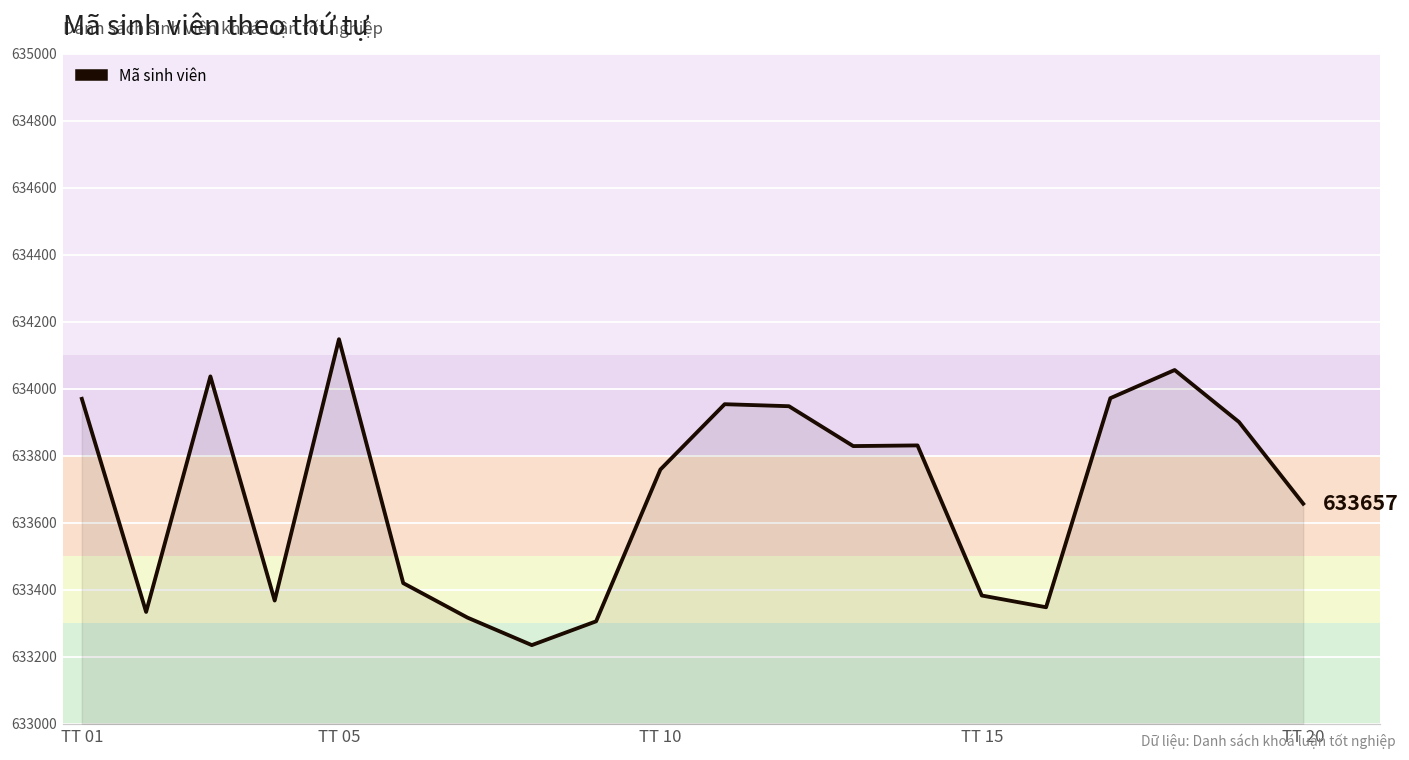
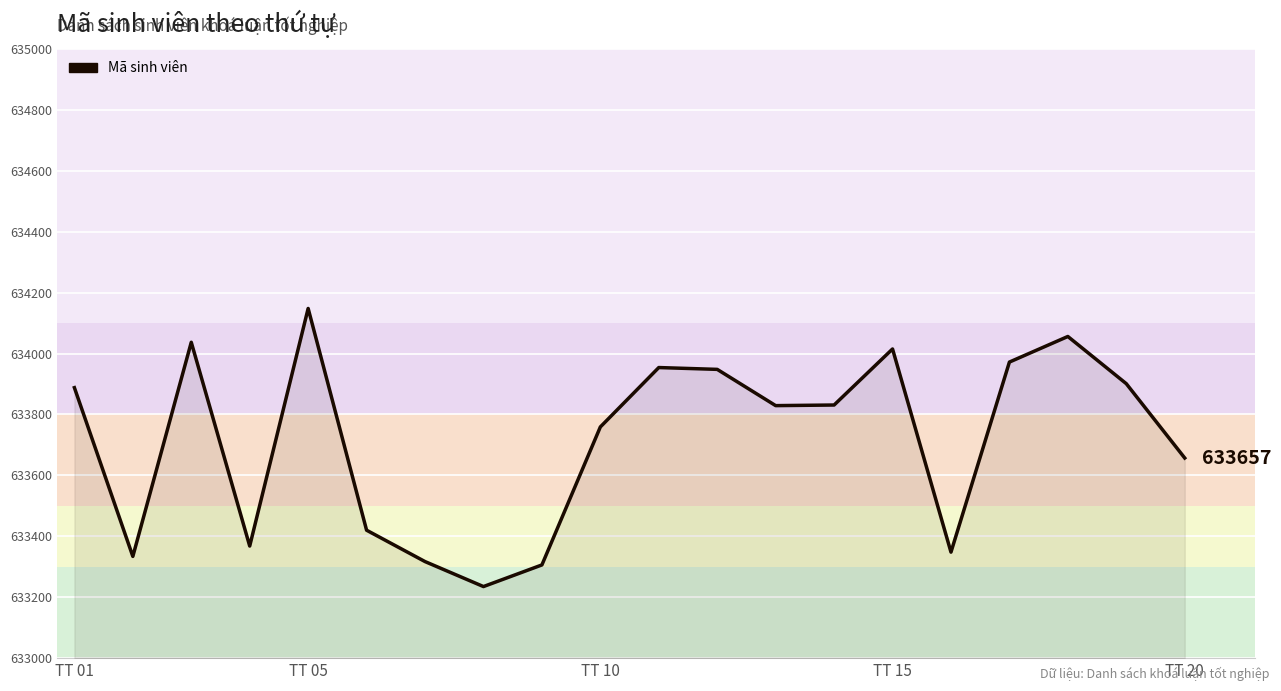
TT 01: 633970 -> 633890
TT 15: 633380 -> 634020
